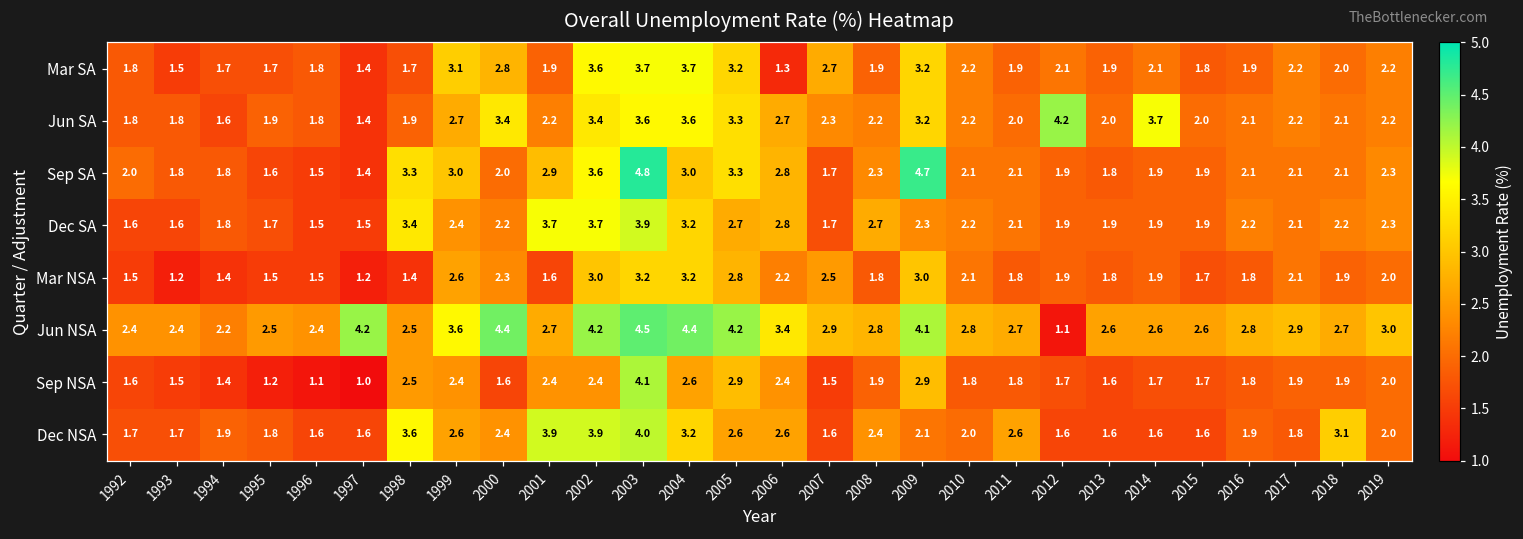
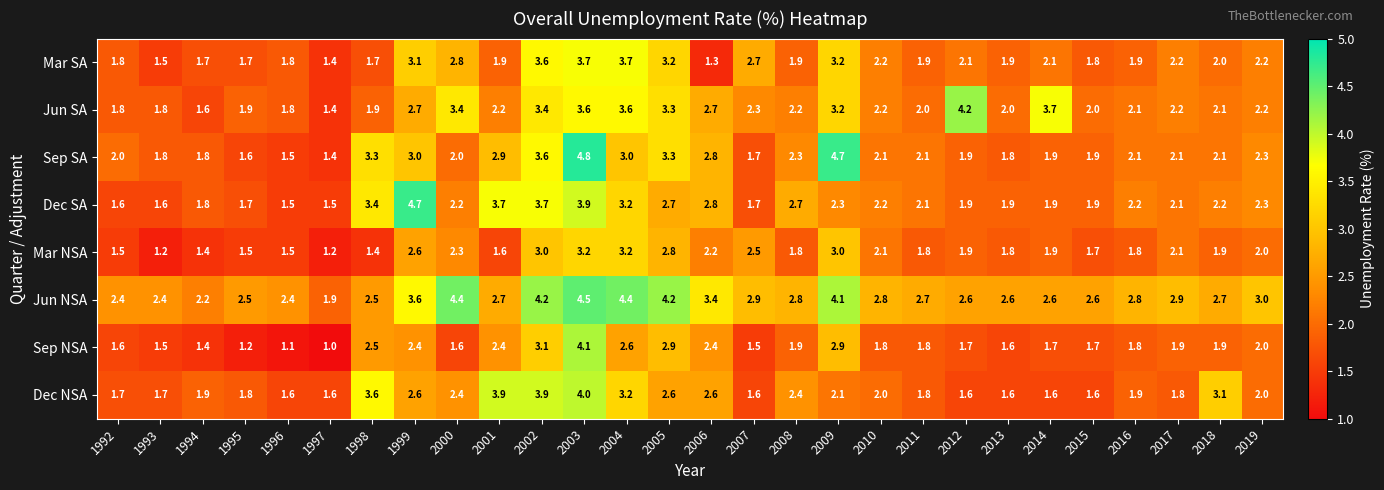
Dec SA, 1999: 2.4 -> 4.7
Jun NSA, 1997: 4.2 -> 1.9
Jun NSA, 2012: 1.1 -> 2.6
Sep NSA, 2002: 2.4 -> 3.1
Dec NSA, 2011: 2.6 -> 1.8
